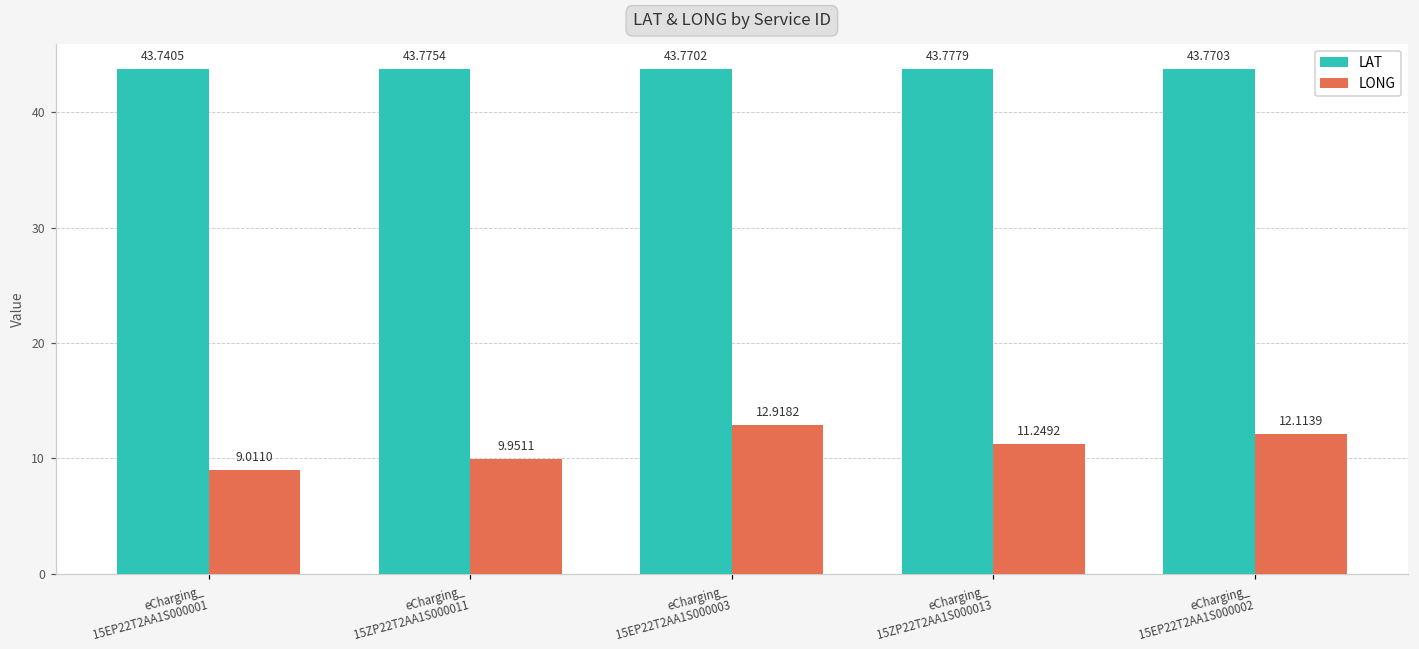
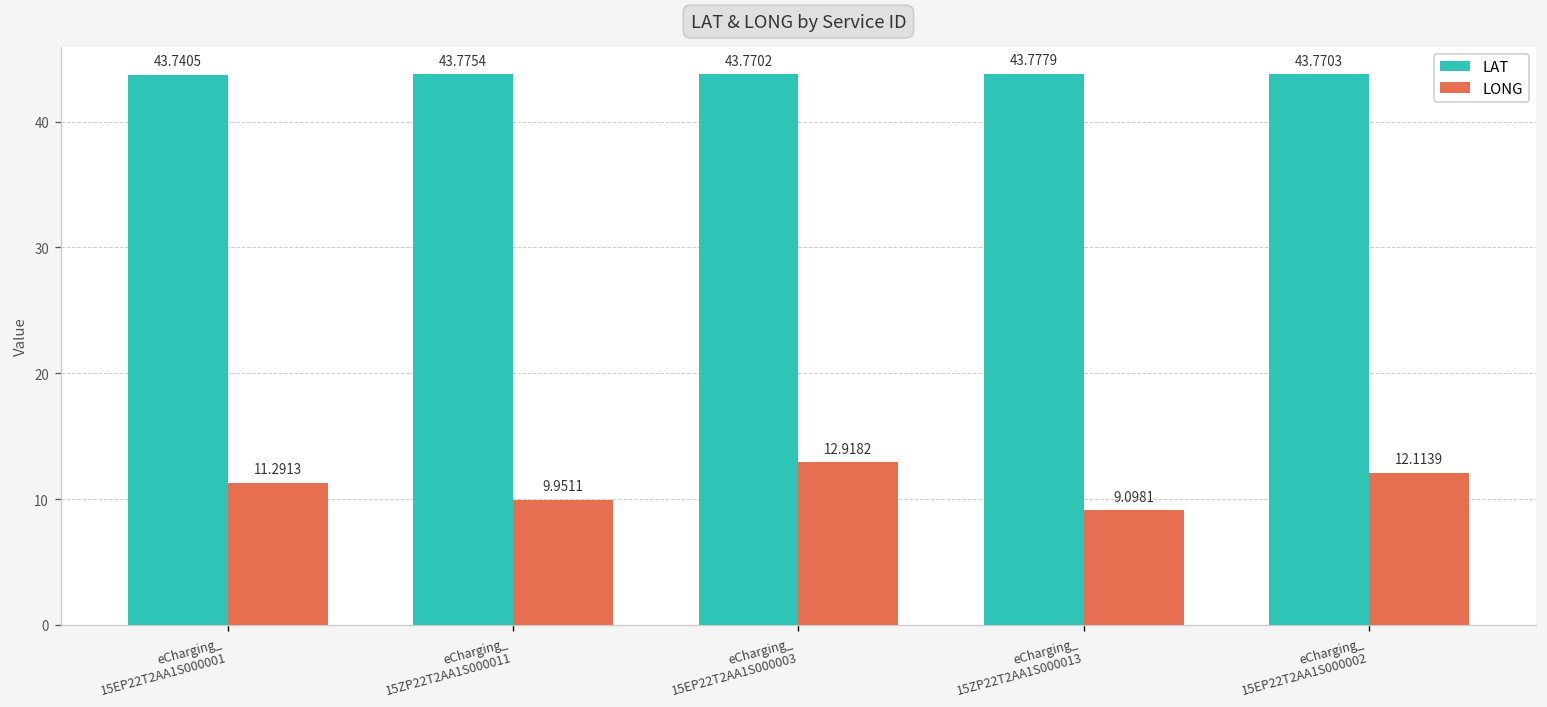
LONG, eCharging_ 15EP22T2AA1S000001: 9.0110 -> 11.2913
LONG, eCharging_ 15ZP22T2AA1S000013: 11.2492 -> 9.0981
